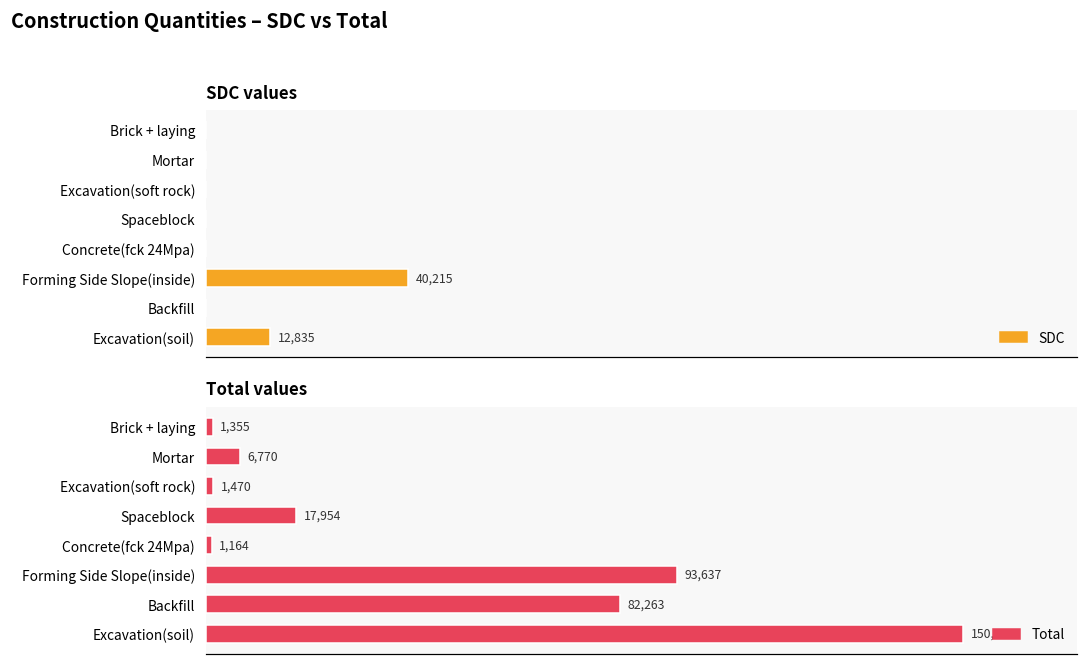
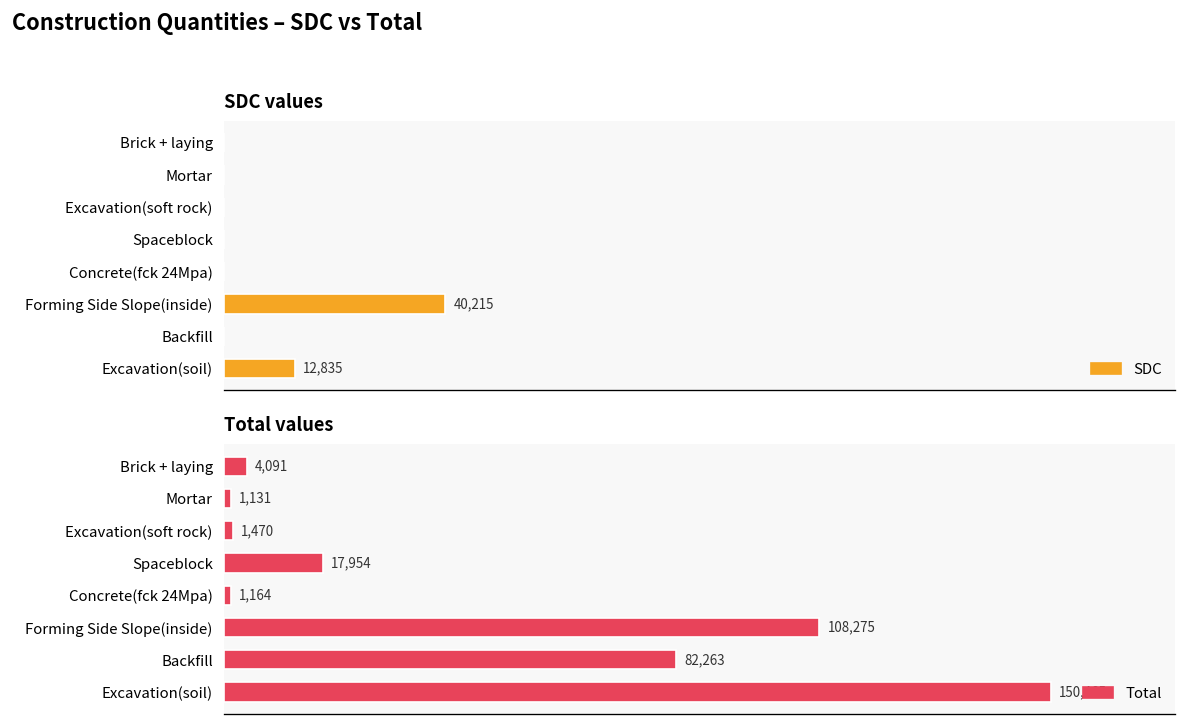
Total values, Brick + laying: 1,355 -> 4,091
Total values, Mortar: 6,770 -> 1,131
Total values, Forming Side Slope(inside): 93,637 -> 108,275
